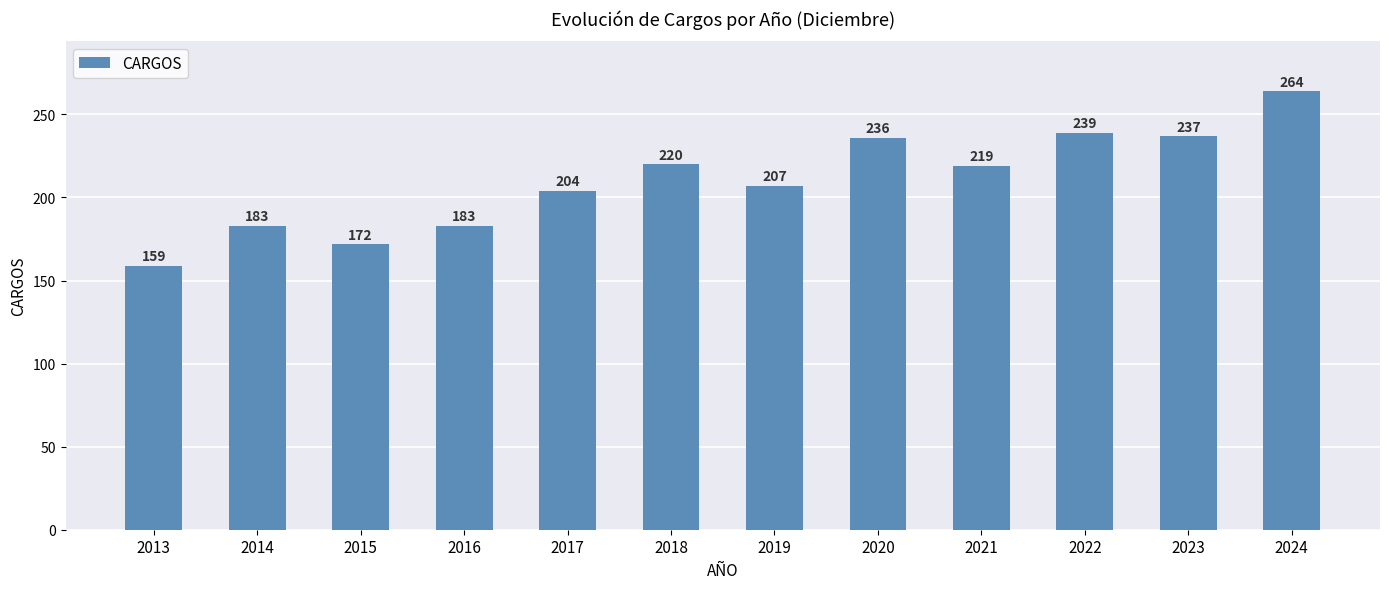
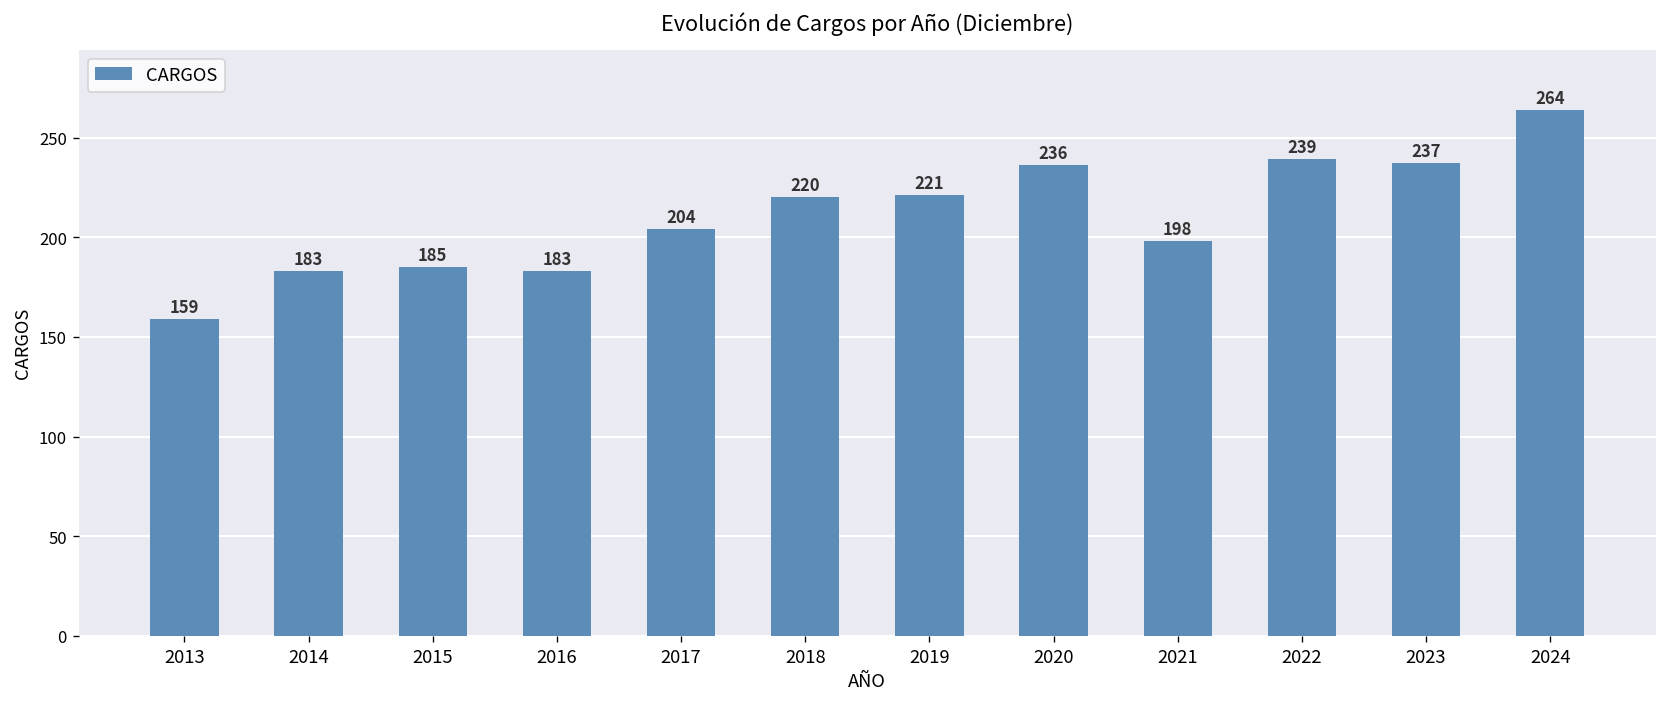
2015: 172 -> 185
2019: 207 -> 221
2021: 219 -> 198
